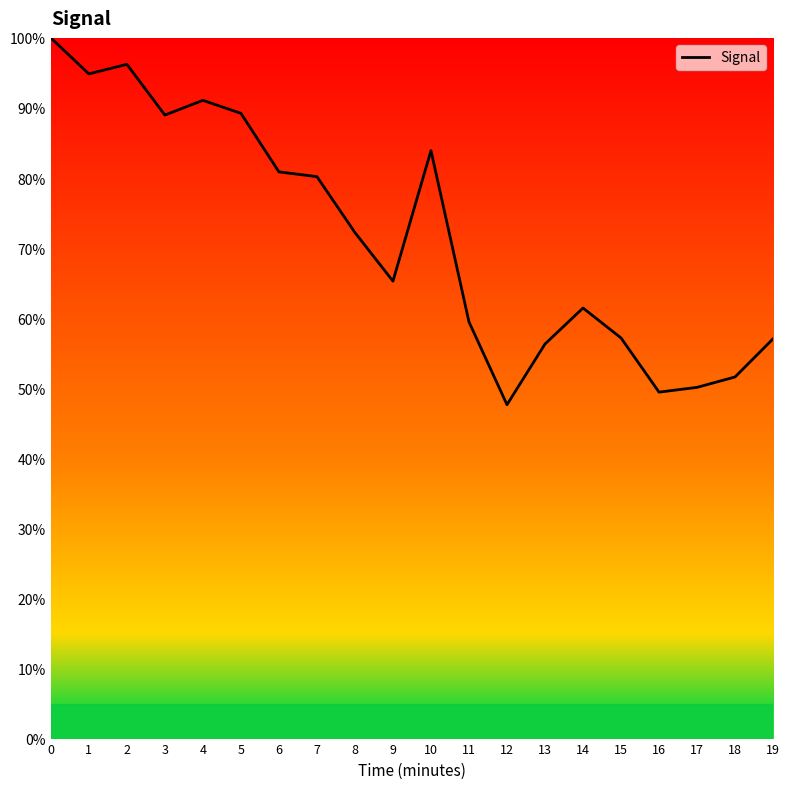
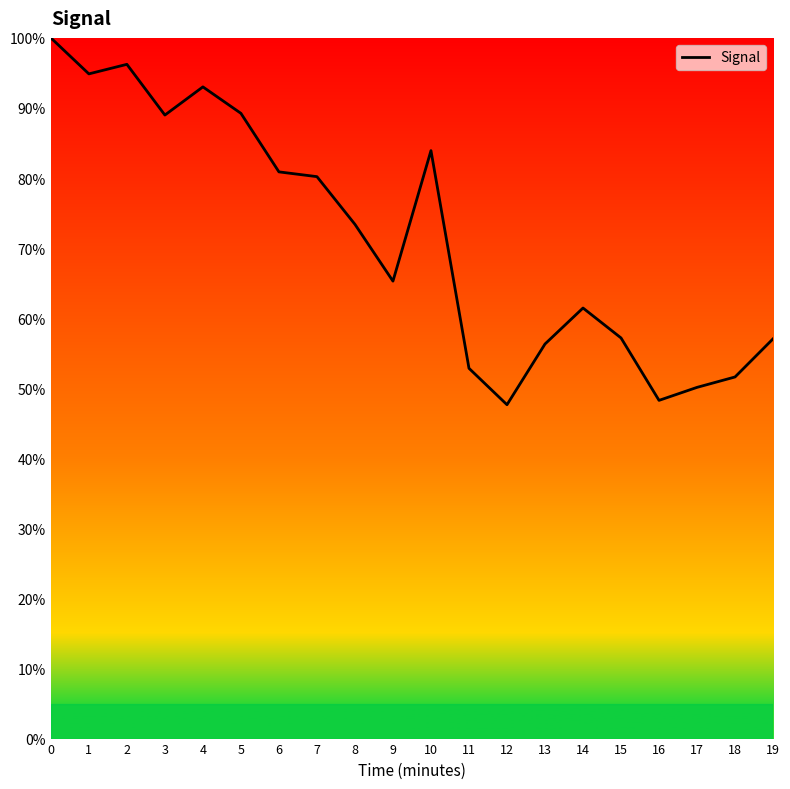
4: 91% -> 93%
8: 72% -> 73%
11: 59% -> 53%
16: 49% -> 48%
